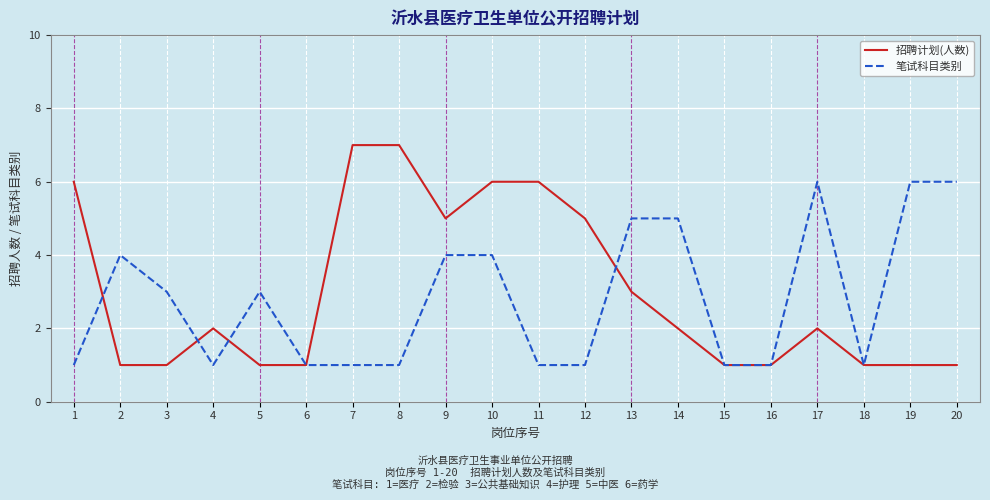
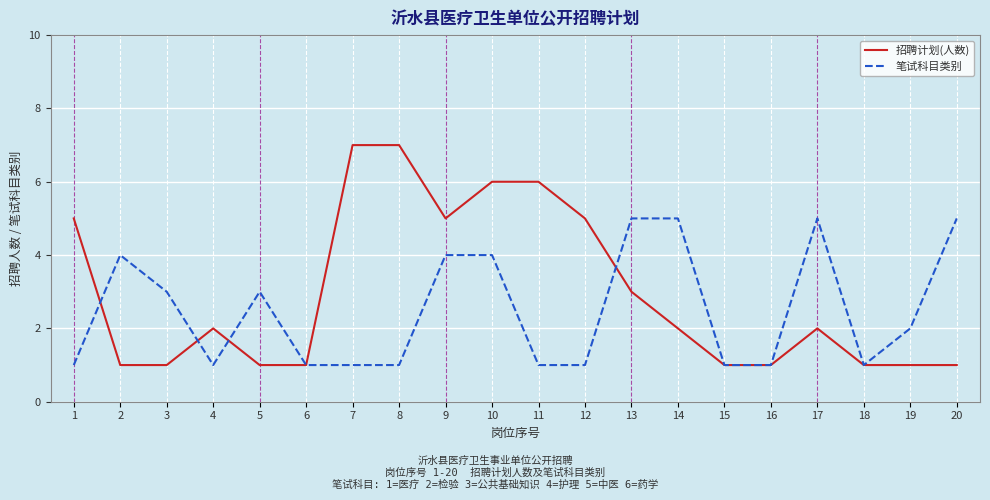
招聘计划(人数), 1: 6 -> 5
笔试科目类别, 17: 6 -> 5
笔试科目类别, 19: 6 -> 2
笔试科目类别, 20: 6 -> 5
